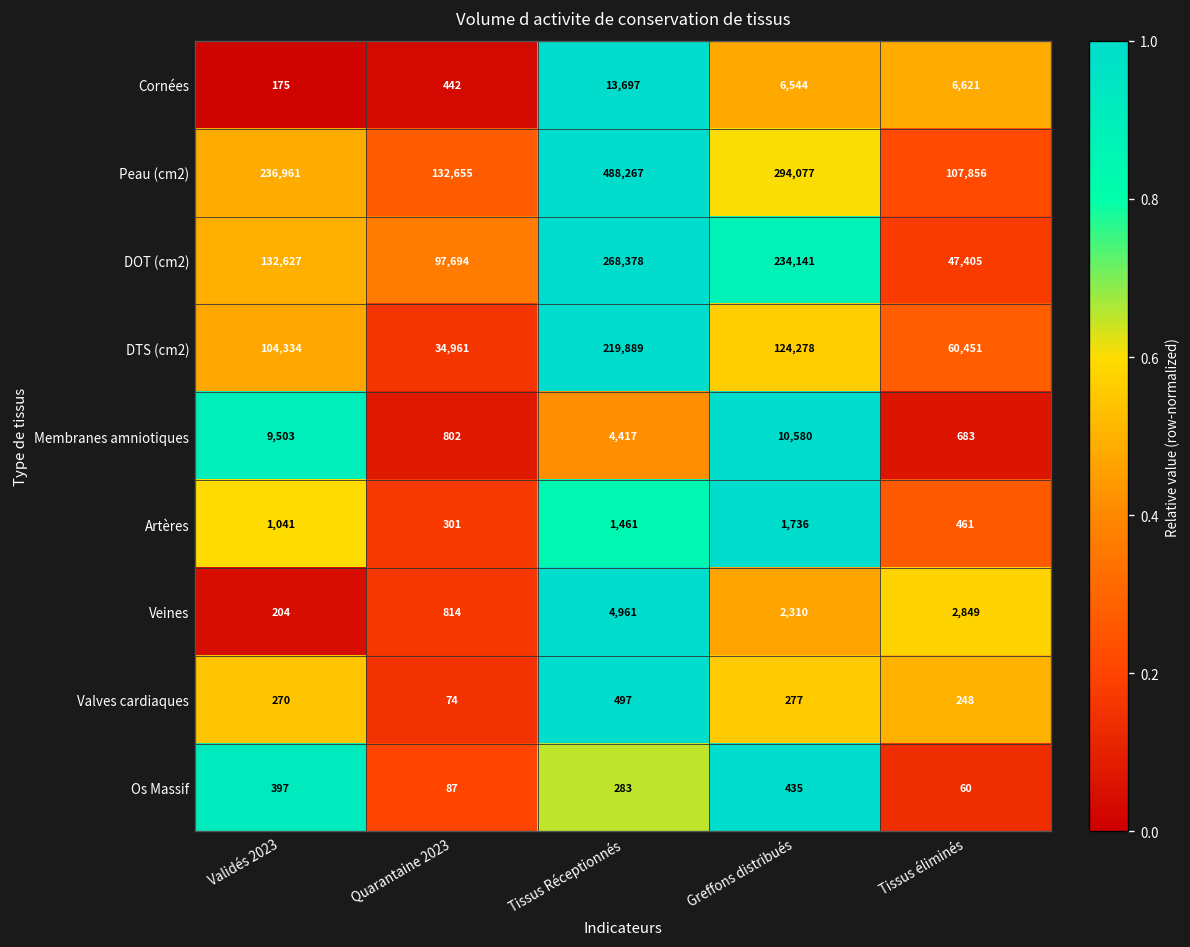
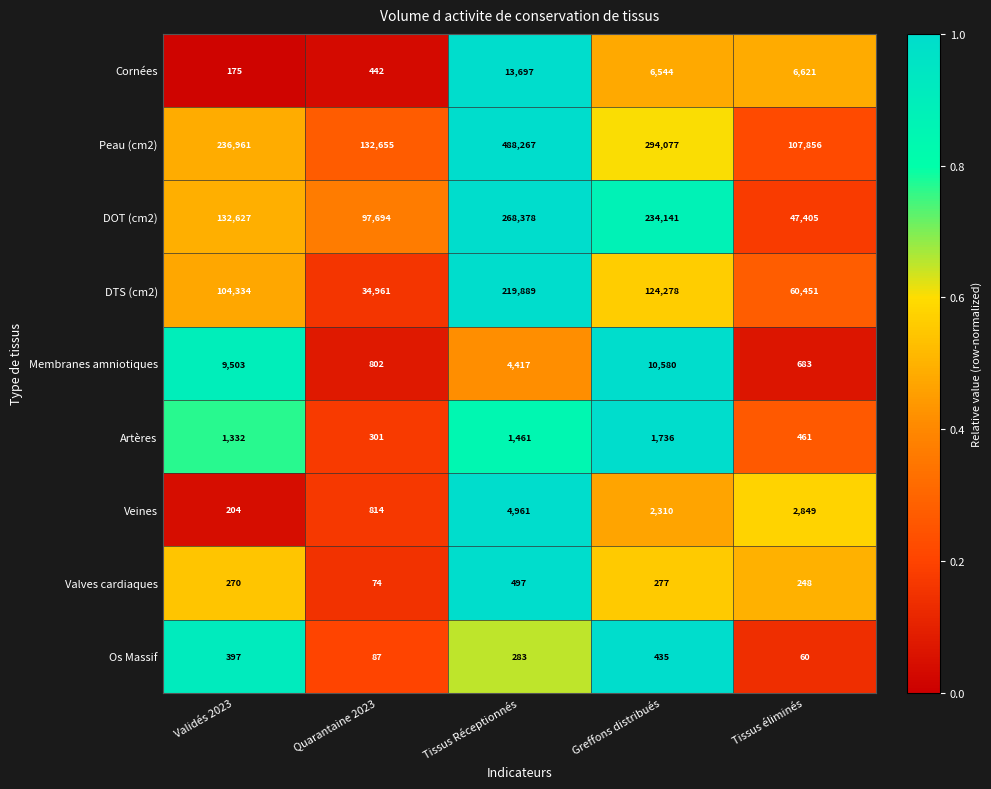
Artères, Validés 2023: 1,041 -> 1,332
